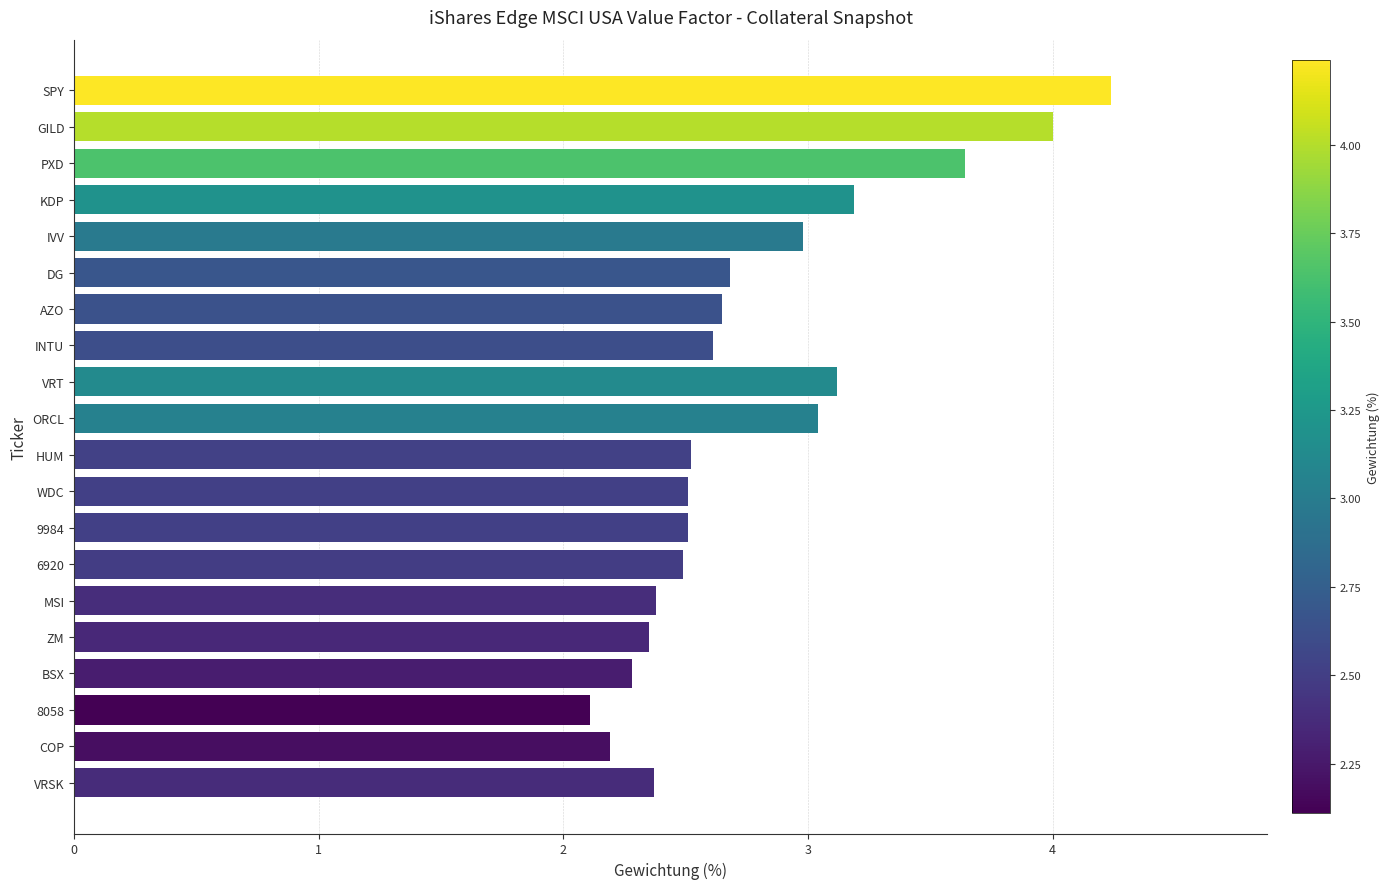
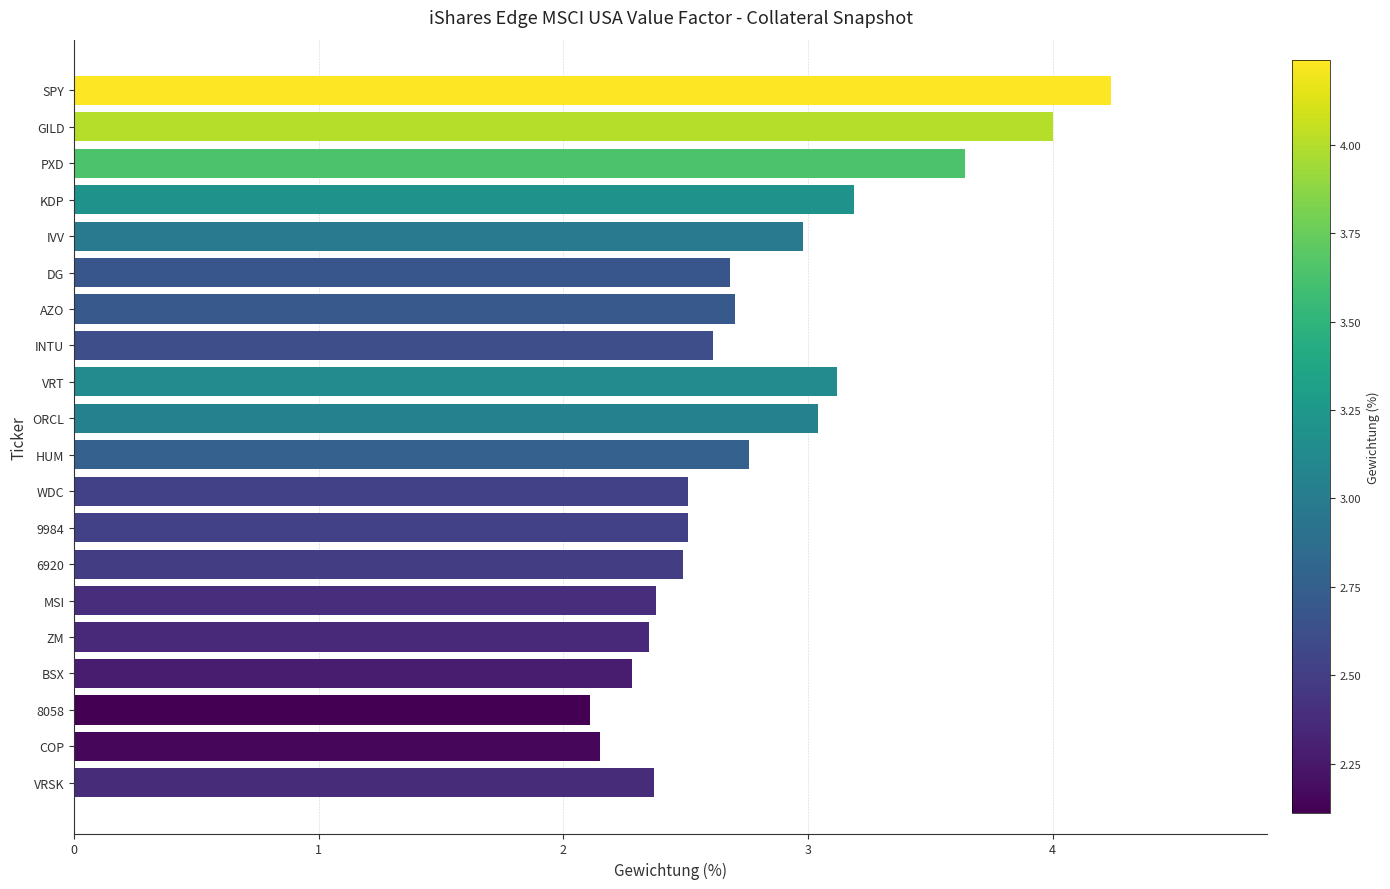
AZO: 2.65 -> 2.70
HUM: 2.52 -> 2.76
COP: 2.19 -> 2.15
